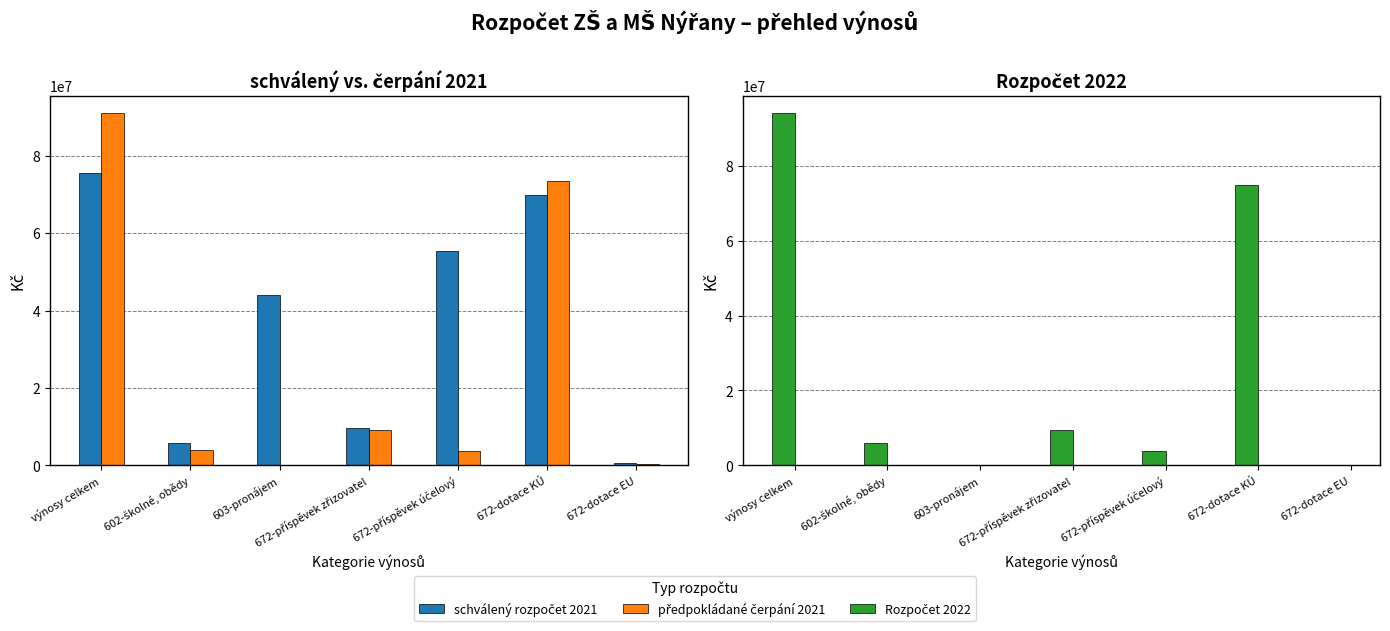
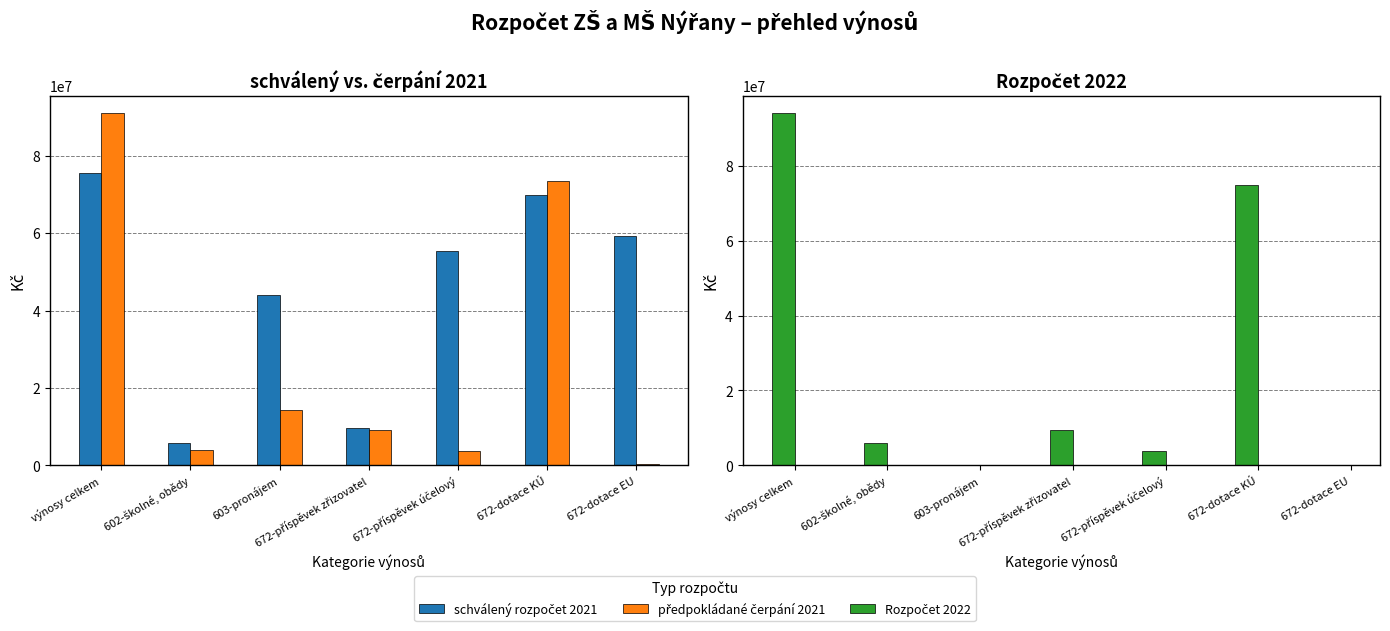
schválený vs. čerpání 2021, předpokládané čerpání 2021, 603-pronájem: 0 -> 14000000
schválený vs. čerpání 2021, schválený rozpočet 2021, 672-dotace EU: 0 -> 59000000
